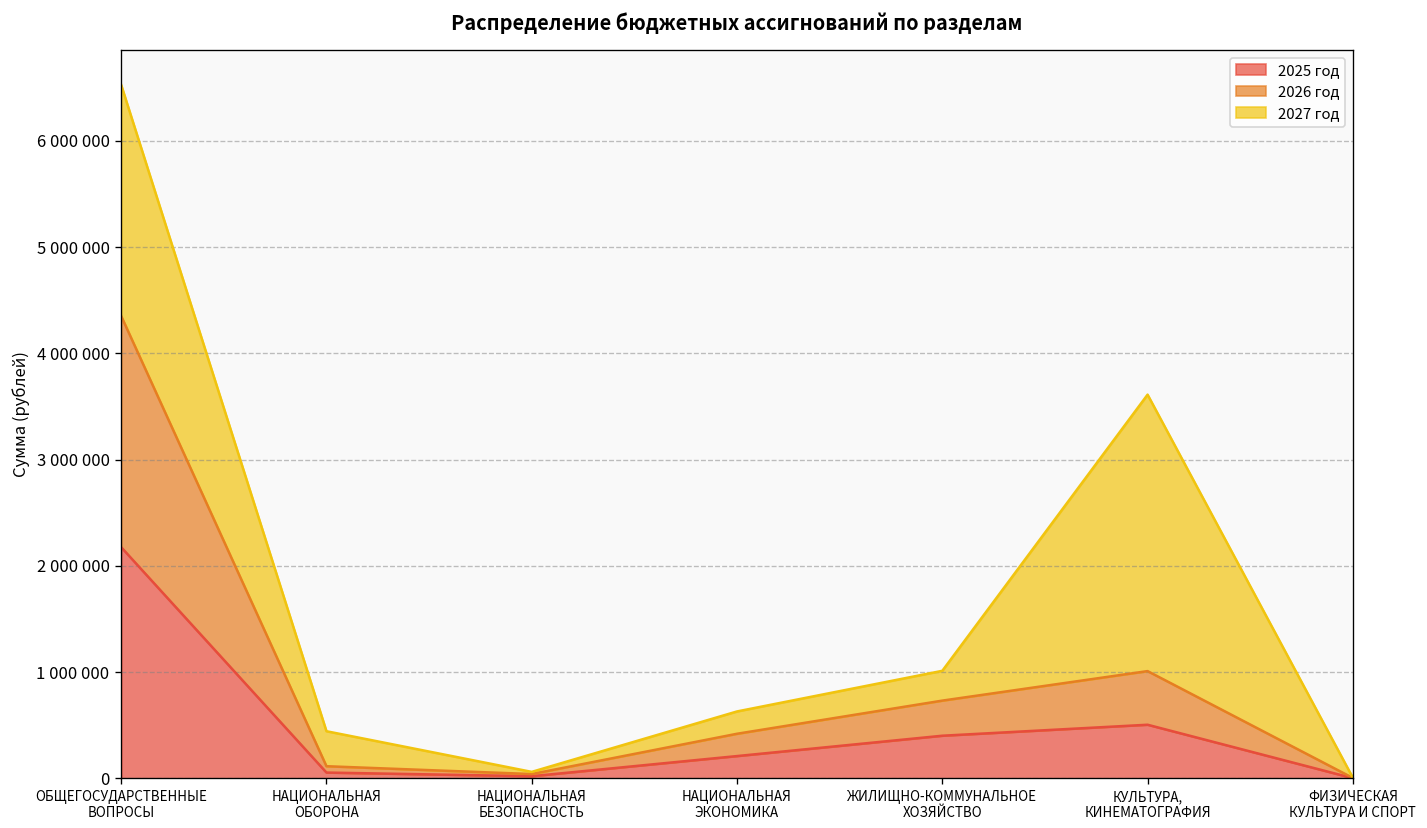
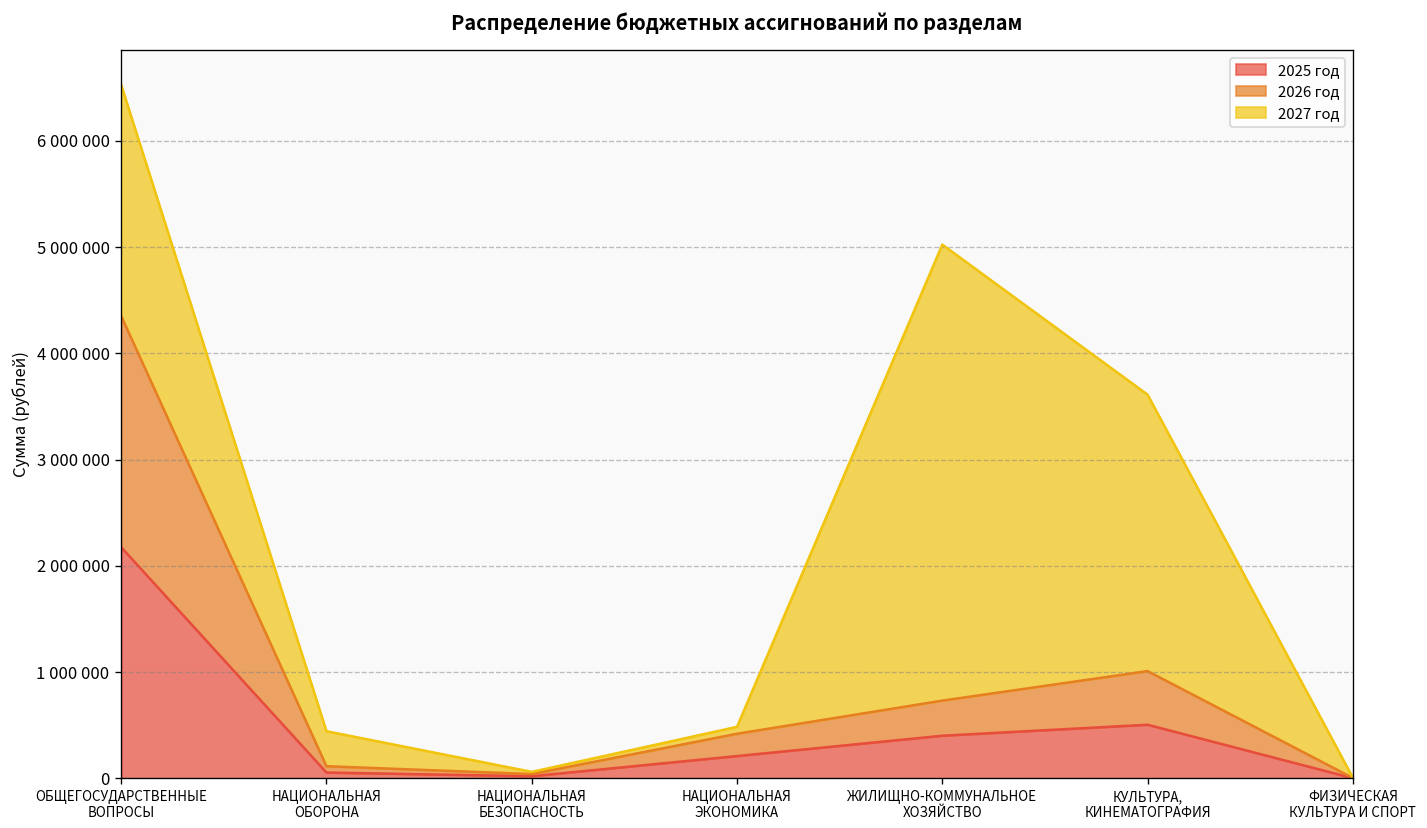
2027 год, НАЦИОНАЛЬНАЯ ЭКОНОМИКА: 200000 -> 100000
2027 год, ЖИЛИЩНО-КОММУНАЛЬНОЕ ХОЗЯЙСТВО: 300000 -> 4300000
